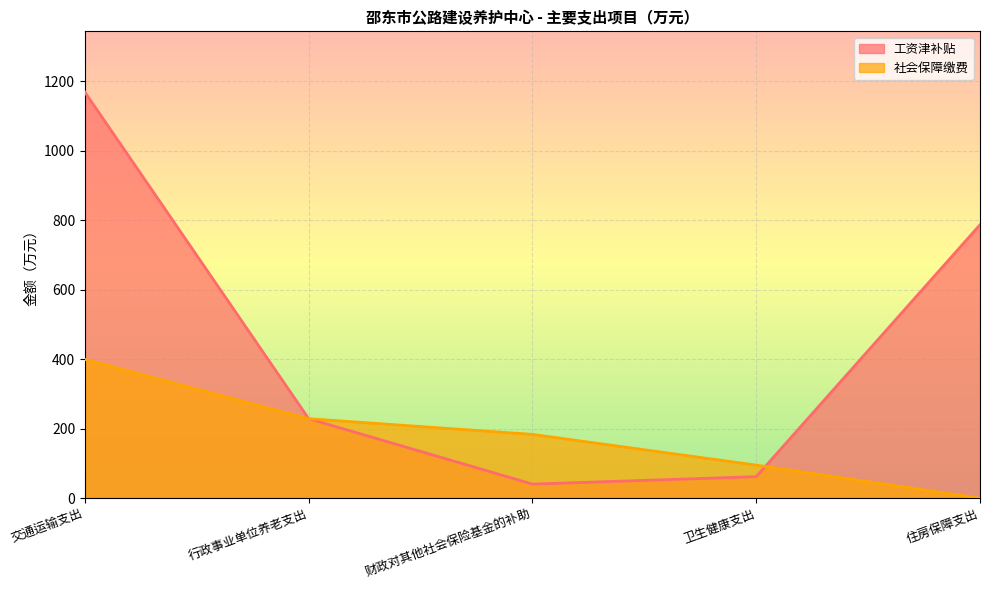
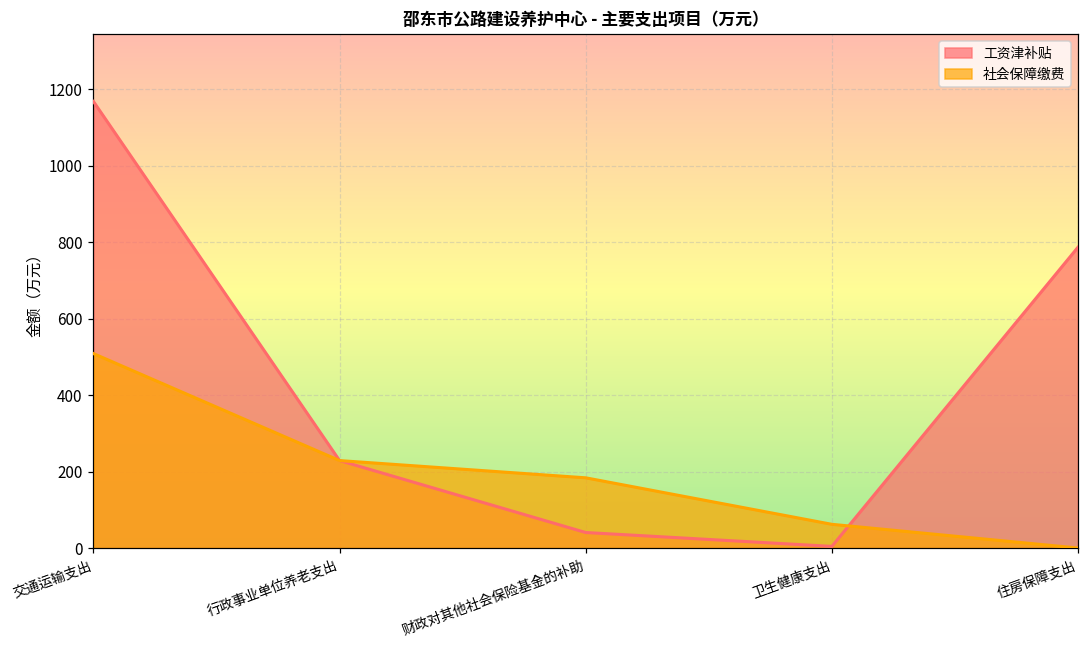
社会保障缴费, 交通运输支出: 400 -> 510
工资津补贴, 卫生健康支出: 60 -> 0
社会保障缴费, 卫生健康支出: 100 -> 60
